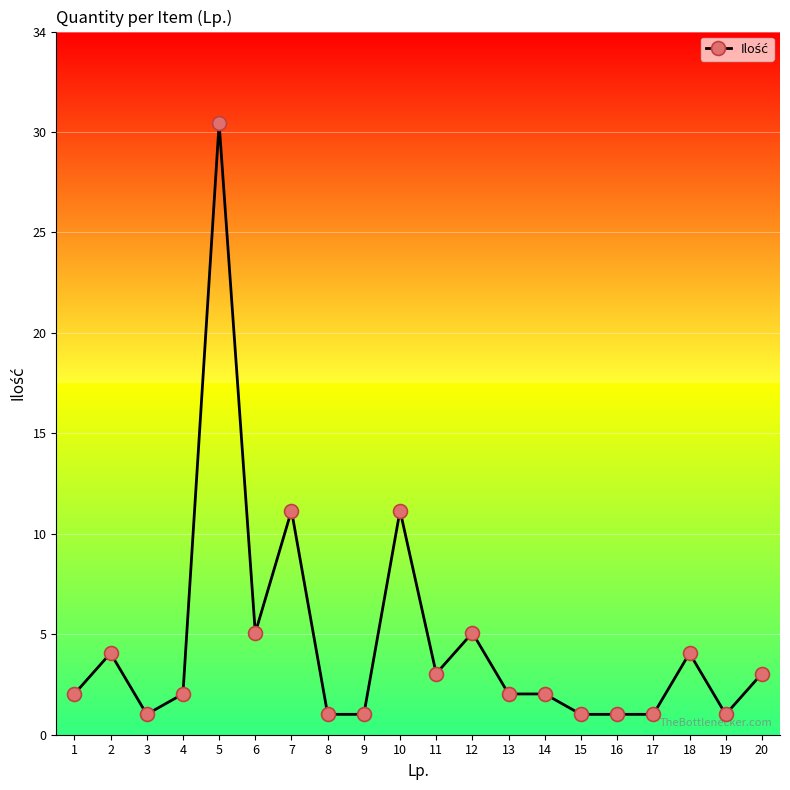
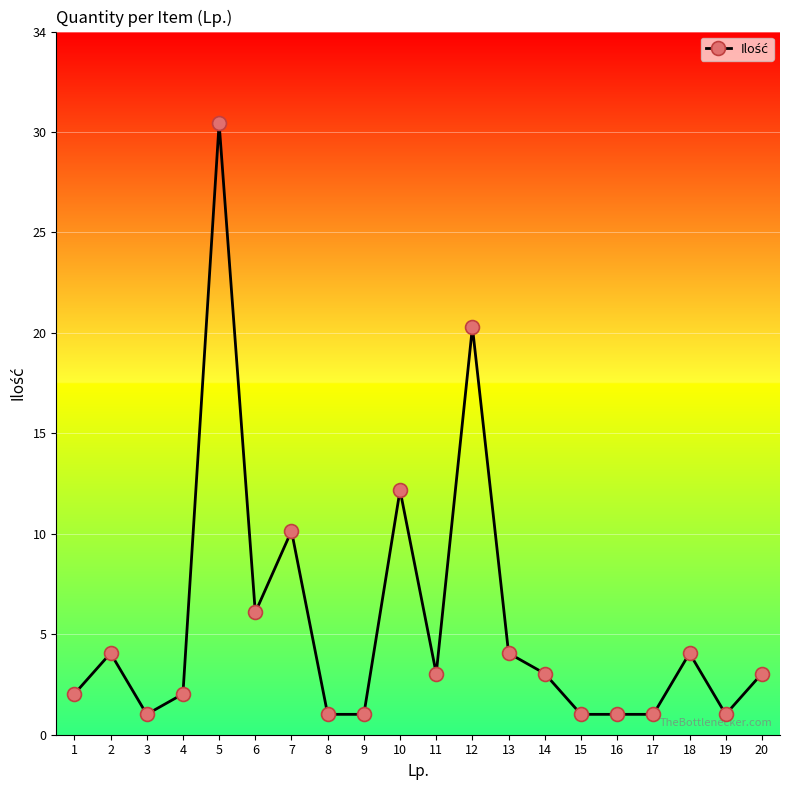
6: 5 -> 6
7: 11 -> 10
10: 11 -> 12
12: 5 -> 20
13: 2 -> 4
14: 2 -> 3
